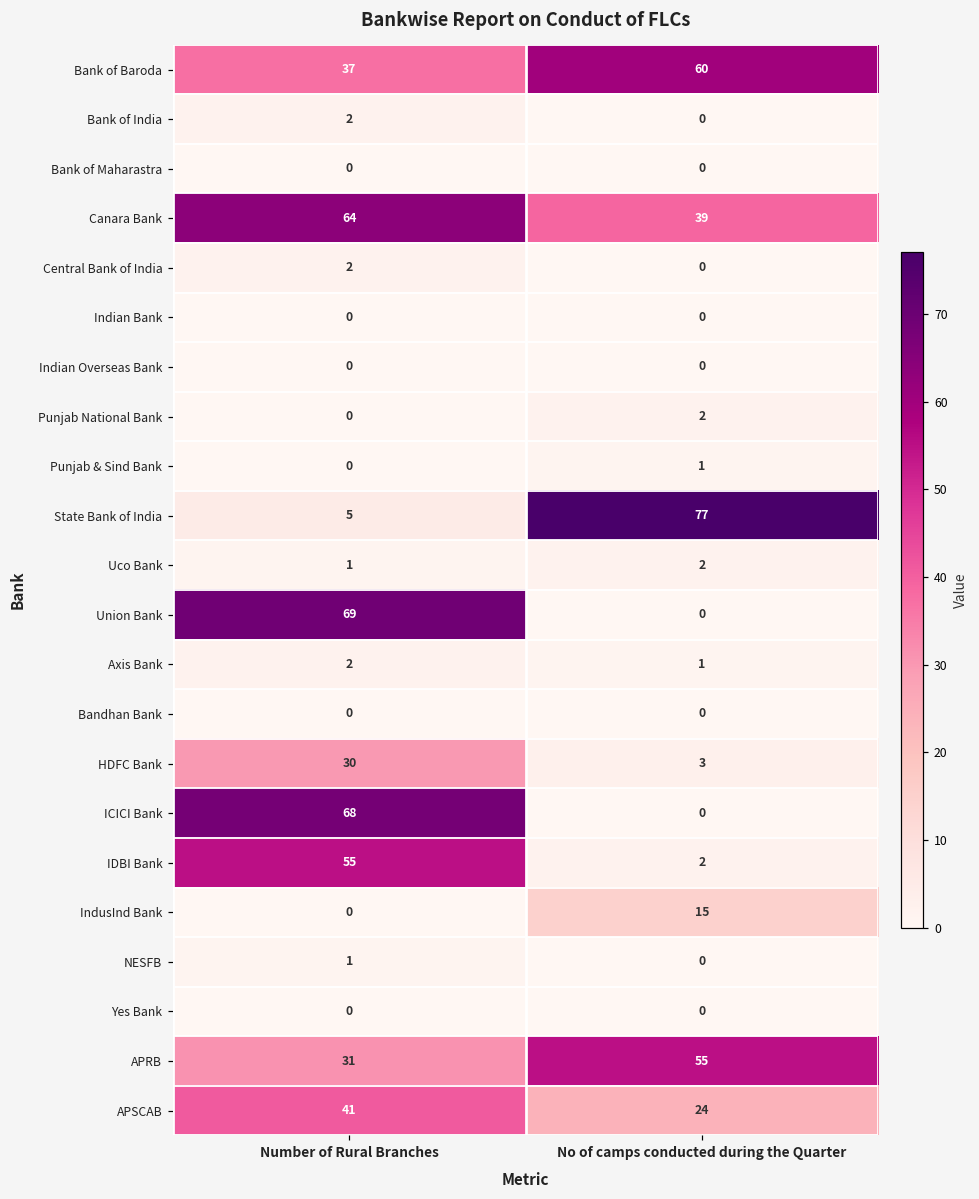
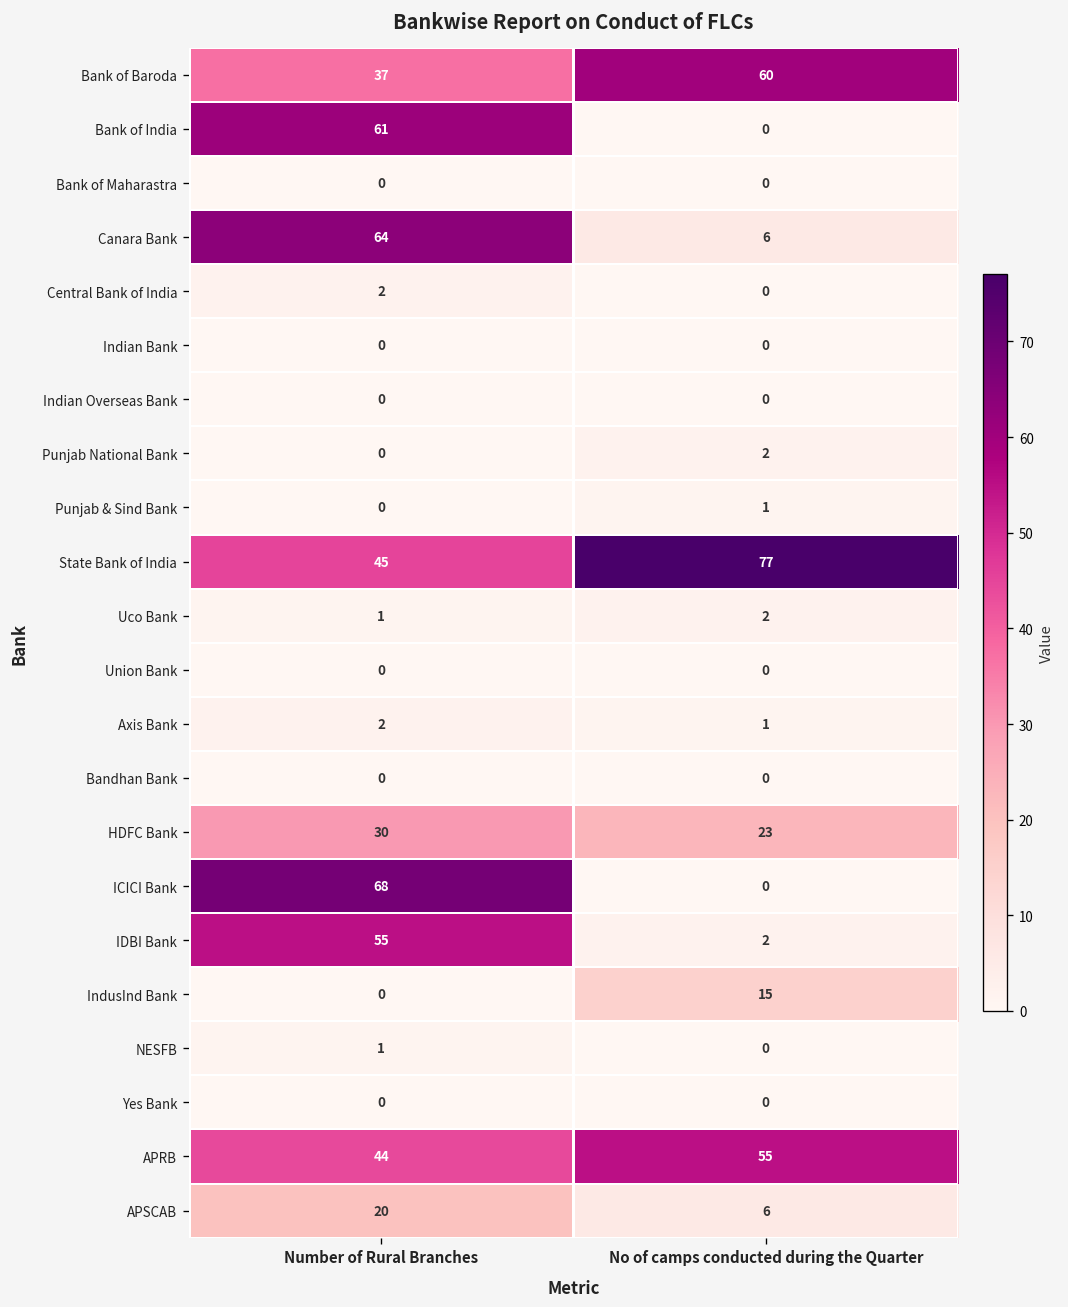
Bank of India, Number of Rural Branches: 2 -> 61
Canara Bank, No of camps conducted during the Quarter: 39 -> 6
State Bank of India, Number of Rural Branches: 5 -> 45
Union Bank, Number of Rural Branches: 69 -> 0
HDFC Bank, No of camps conducted during the Quarter: 3 -> 23
APRB, Number of Rural Branches: 31 -> 44
APSCAB, Number of Rural Branches: 41 -> 20
APSCAB, No of camps conducted during the Quarter: 24 -> 6
